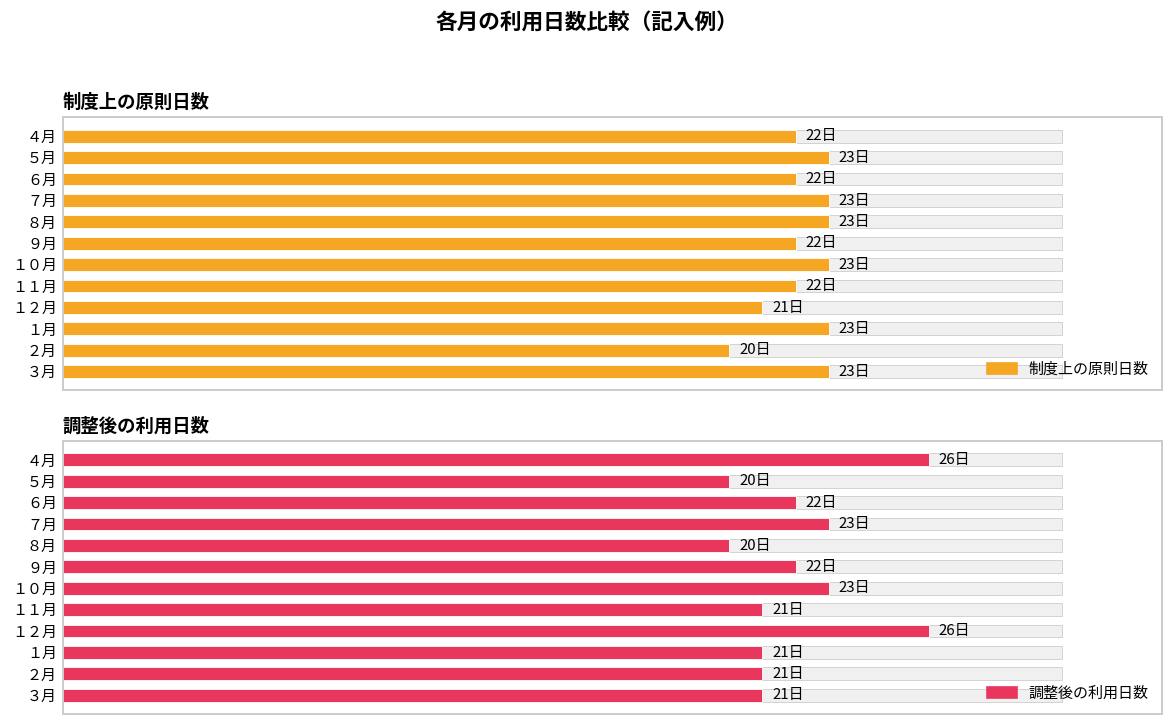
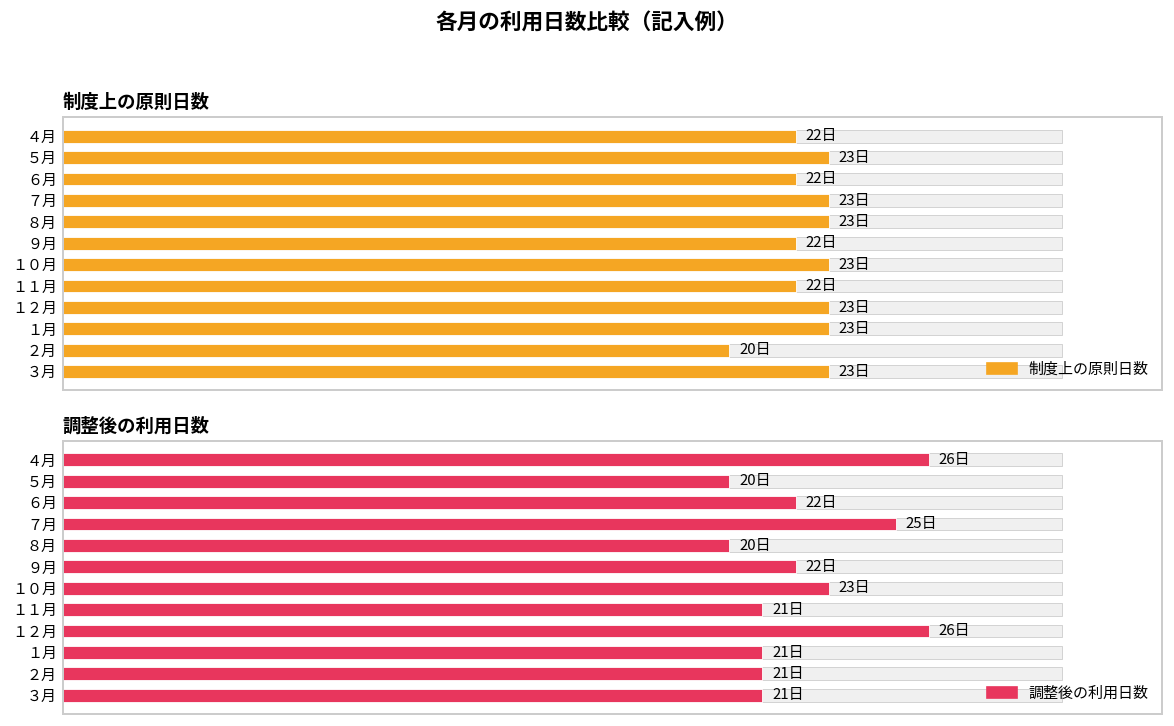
制度上の原則日数, 制度上の原則日数, １２月: 21日 -> 23日
調整後の利用日数, 調整後の利用日数, ７月: 23日 -> 25日
